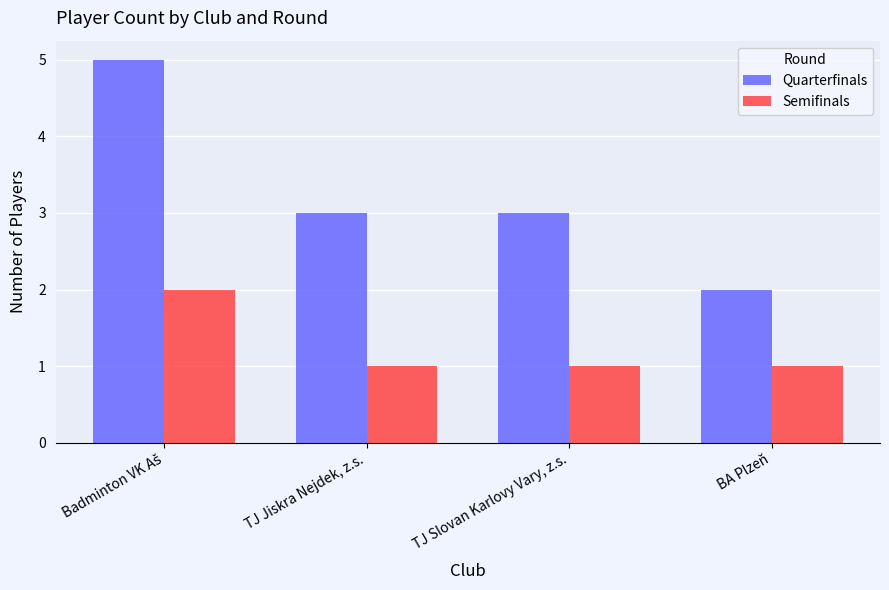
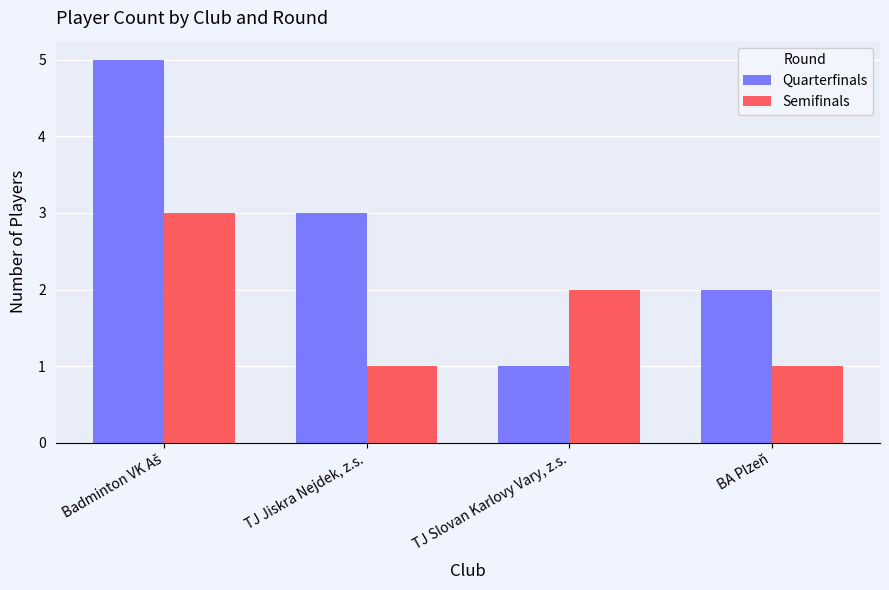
Semifinals, Badminton VK Aš: 2 -> 3
Quarterfinals, TJ Slovan Karlovy Vary, z.s.: 3 -> 1
Semifinals, TJ Slovan Karlovy Vary, z.s.: 1 -> 2
